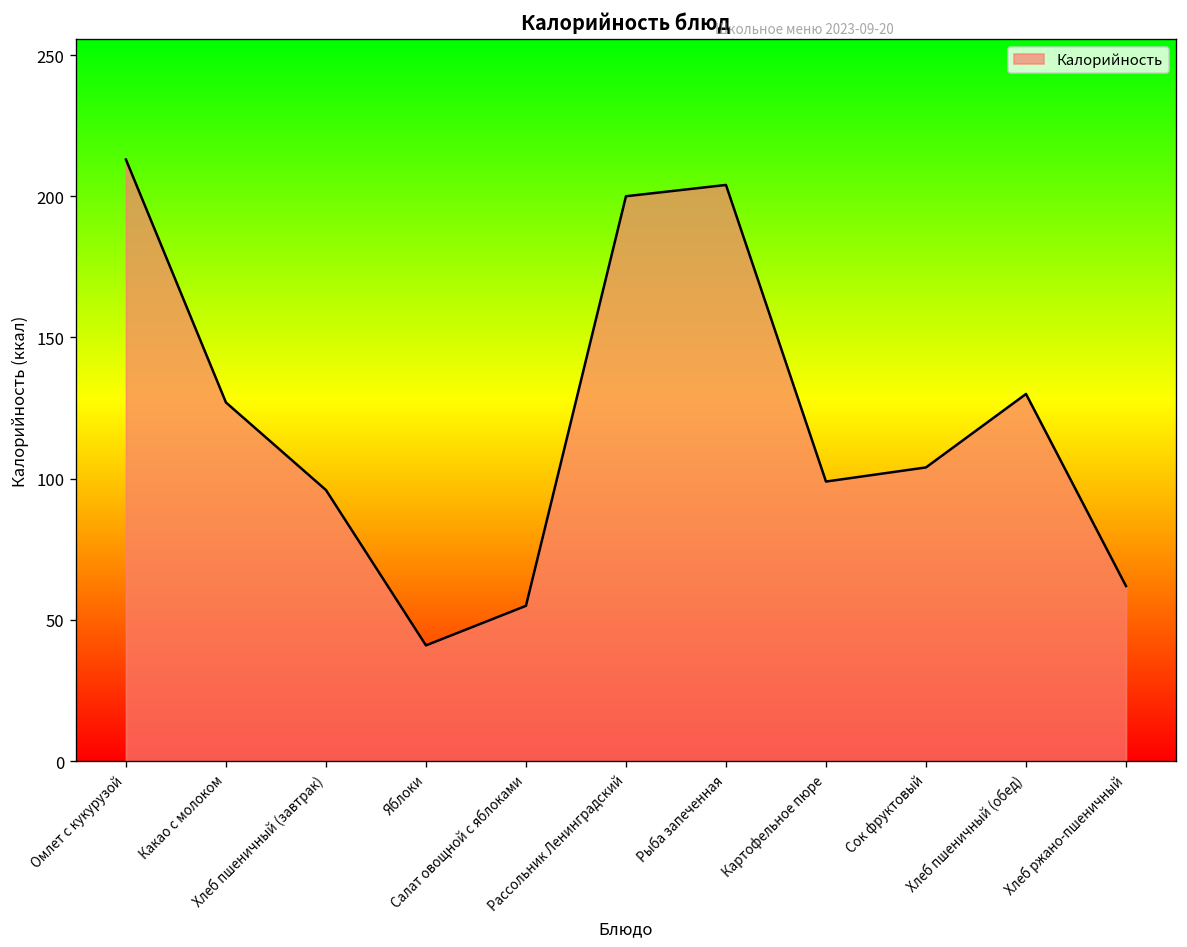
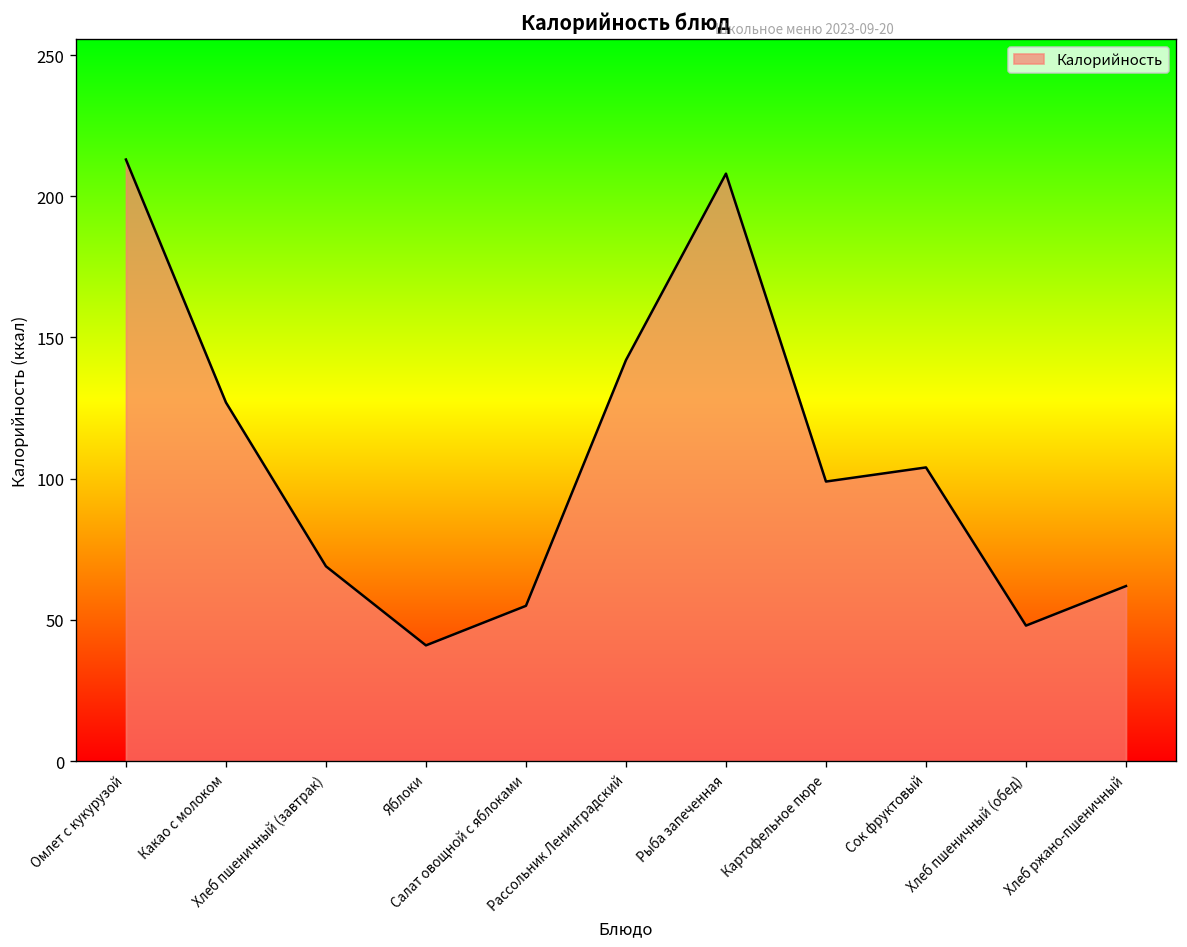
Хлеб пшеничный (завтрак): 96 -> 69
Рассольник Ленинградский: 200 -> 142
Рыба запеченная: 204 -> 208
Хлеб пшеничный (обед): 130 -> 48
